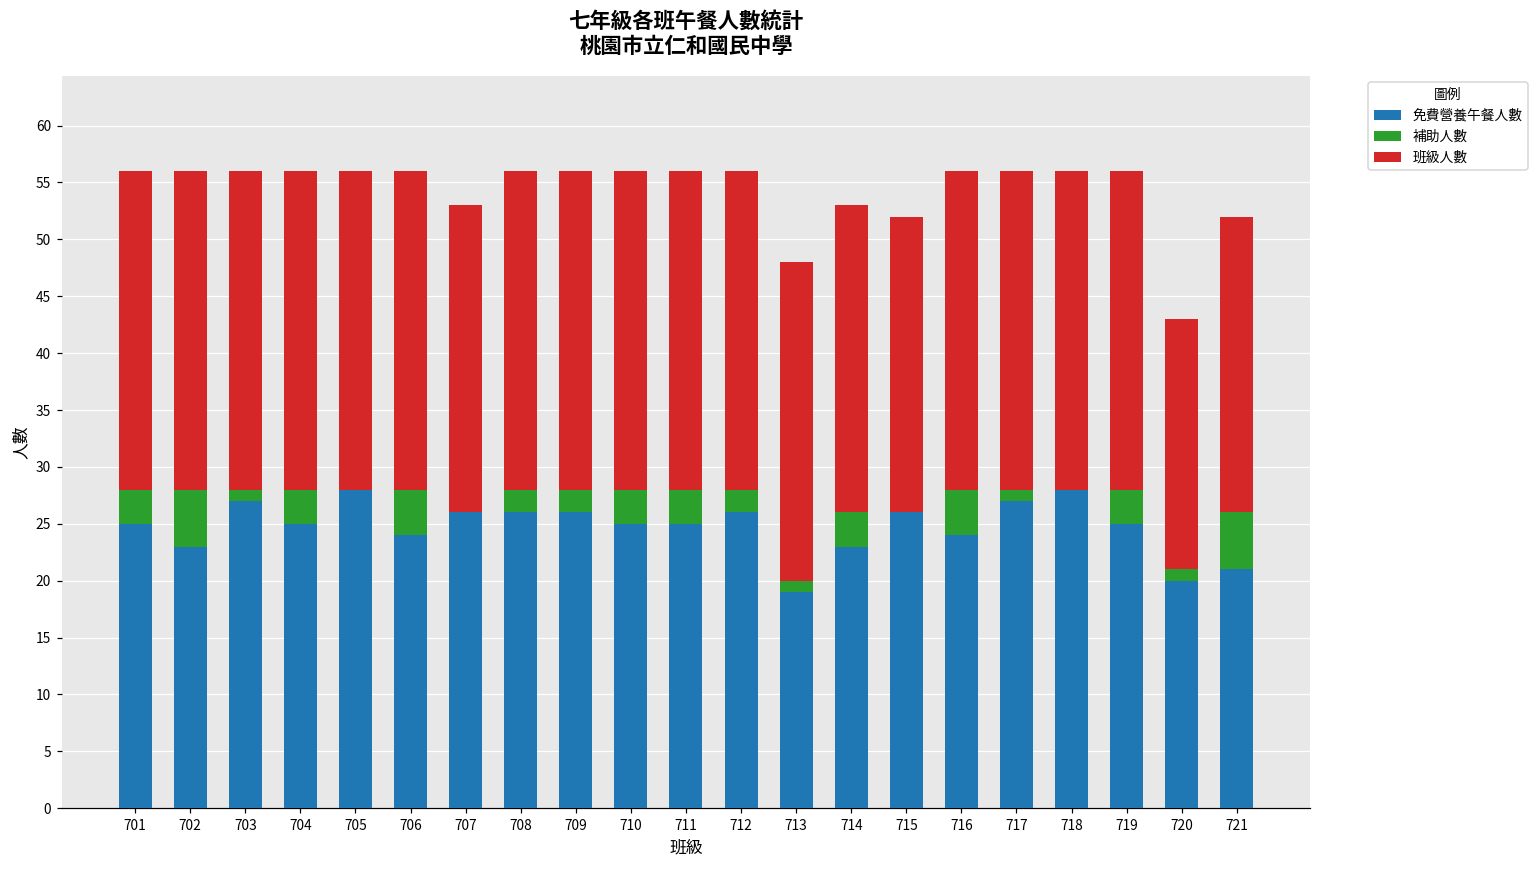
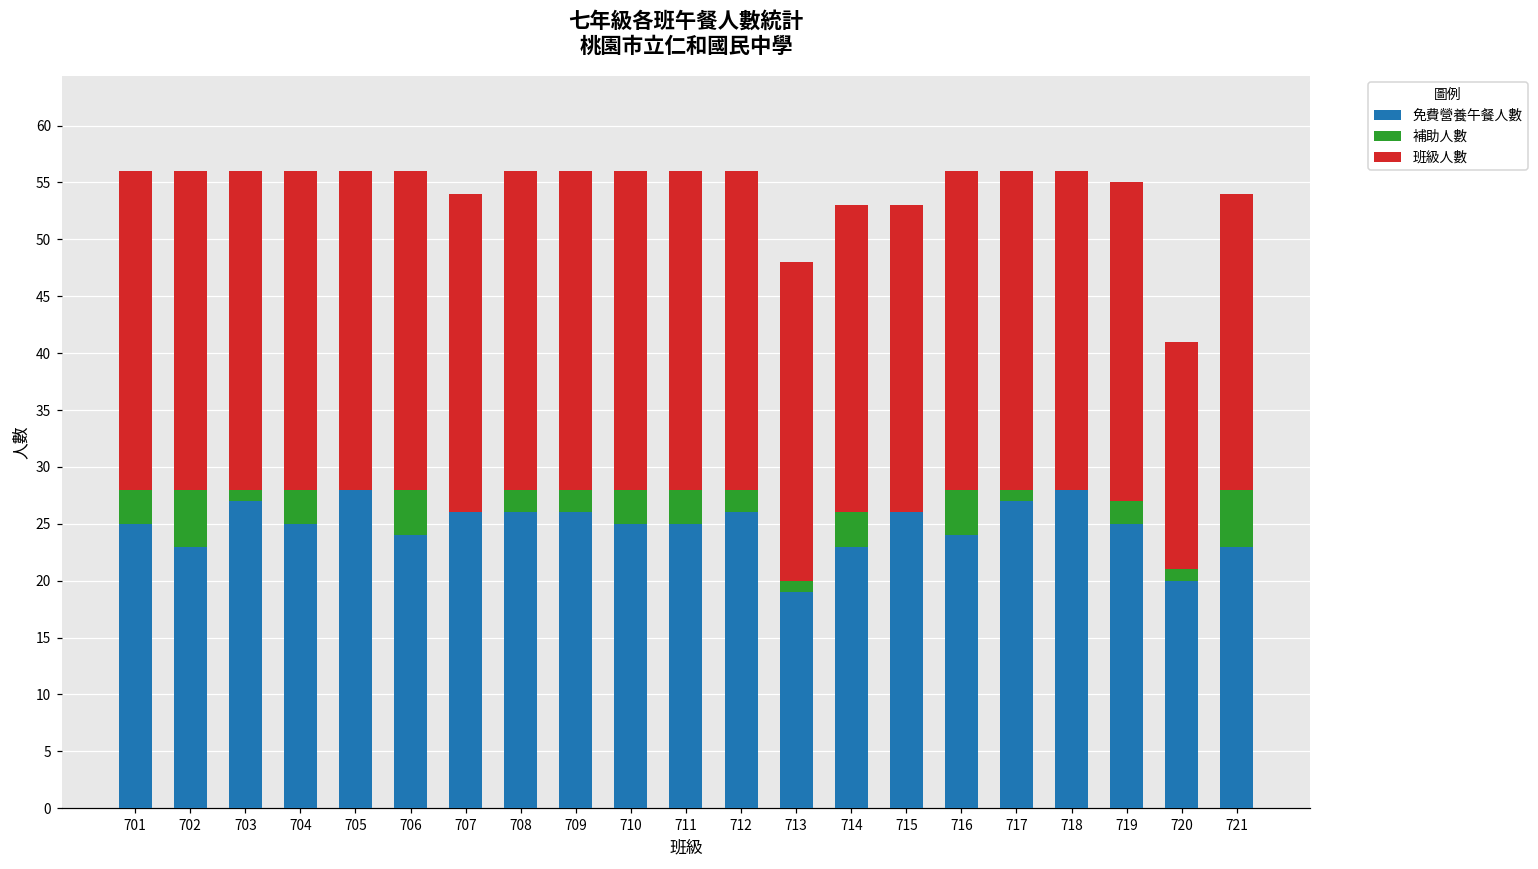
班級人數, 707: 27 -> 28
班級人數, 715: 26 -> 27
補助人數, 719: 3 -> 2
班級人數, 720: 22 -> 20
免費營養午餐人數, 721: 21 -> 23
